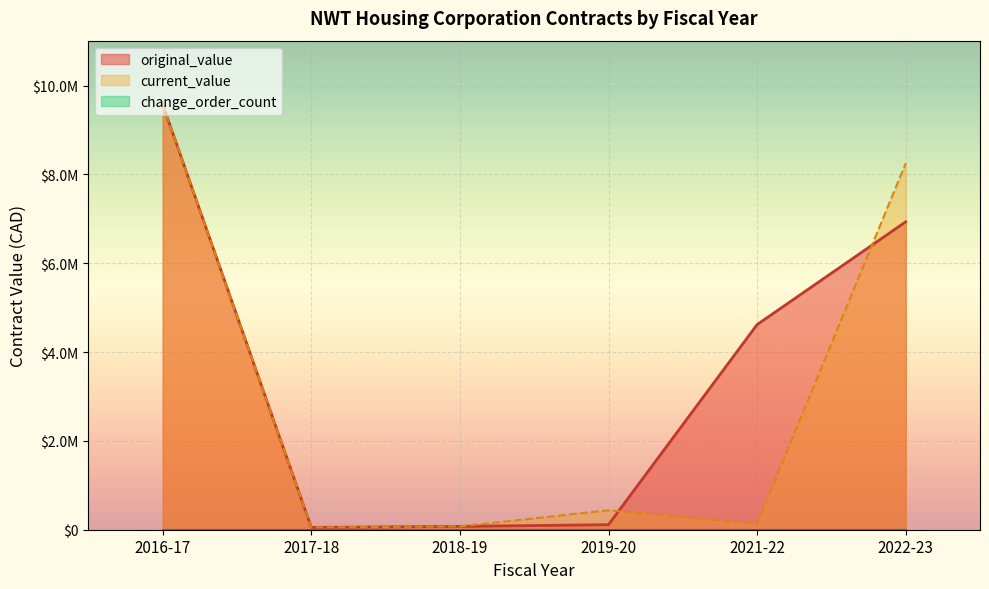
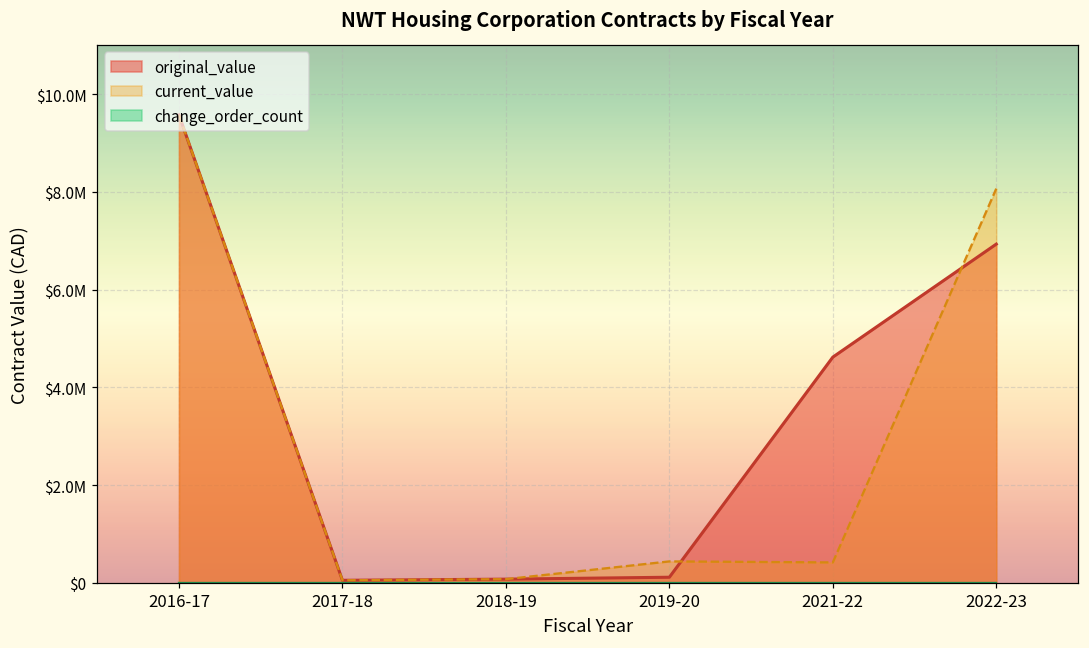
current_value, 2021-22: $100000 -> $400000
current_value, 2022-23: $8200000 -> $8100000
